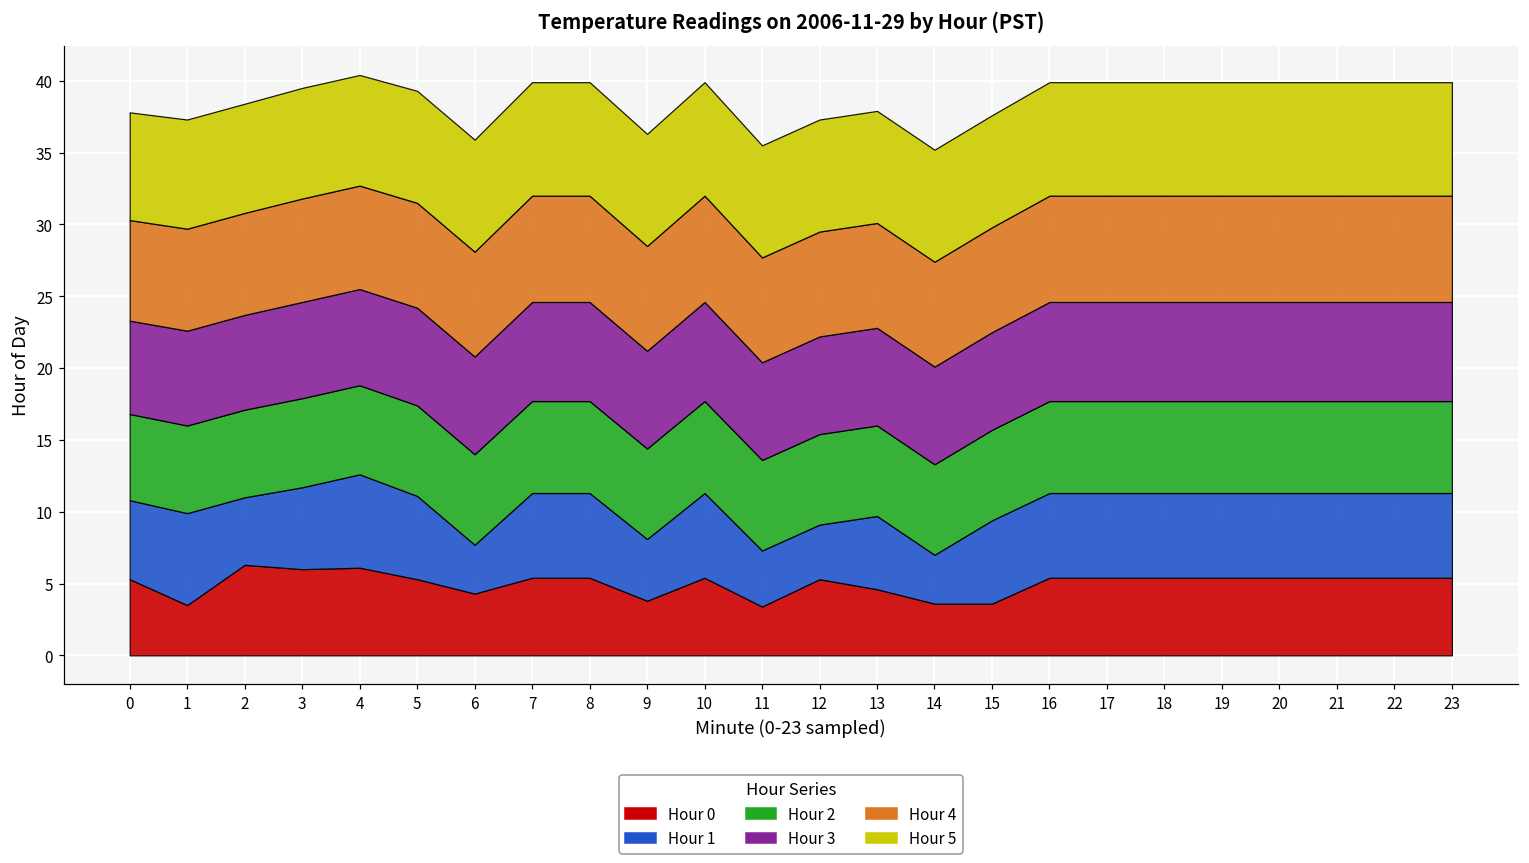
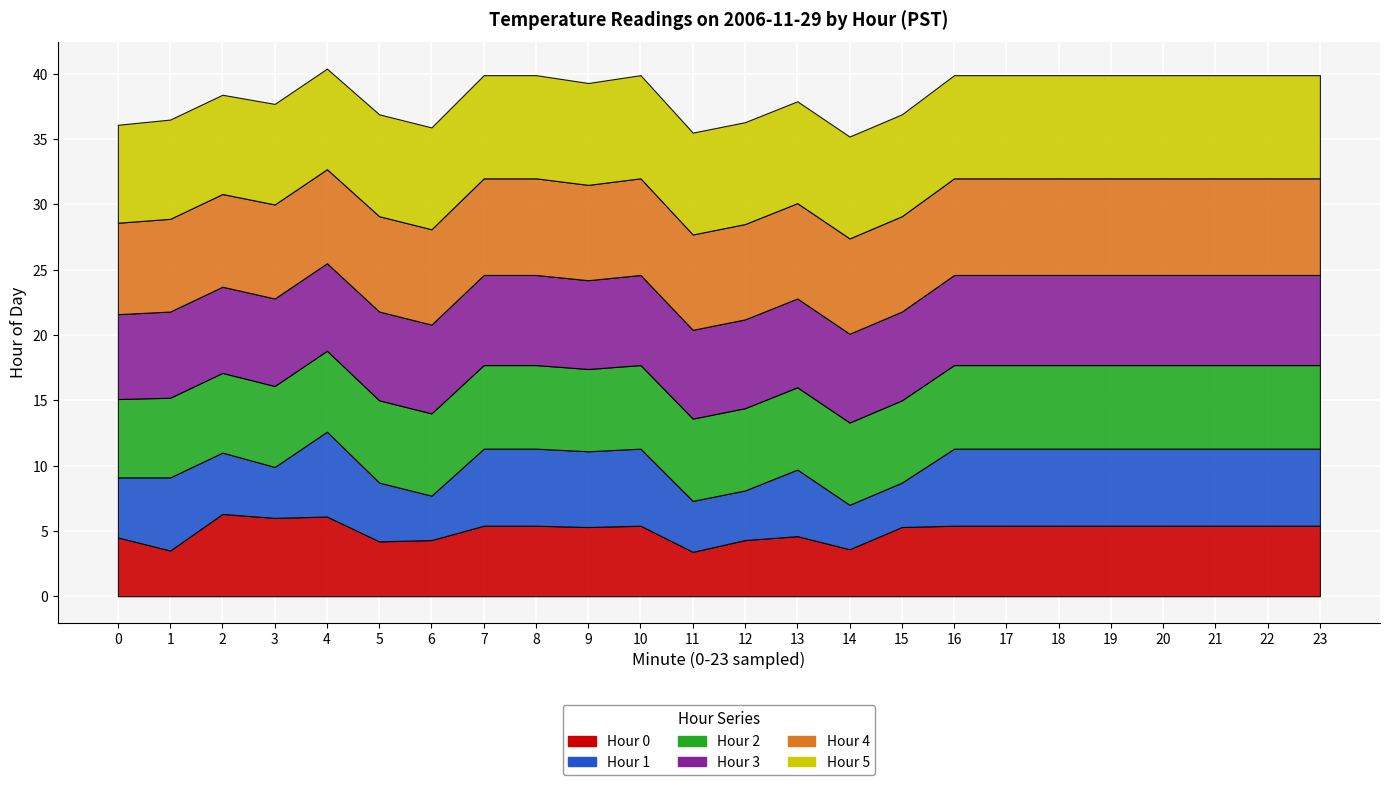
Hour 0, 0: 5.3 -> 4.5
Hour 1, 0: 5.5 -> 4.6
Hour 1, 1: 6.4 -> 5.6
Hour 1, 3: 5.7 -> 3.9
Hour 0, 5: 5.3 -> 4.2
Hour 1, 5: 5.8 -> 4.5
Hour 0, 9: 3.8 -> 5.3
Hour 1, 9: 4.3 -> 5.8
Hour 0, 12: 5.3 -> 4.3
Hour 0, 15: 3.6 -> 5.3
Hour 1, 15: 5.8 -> 3.4
